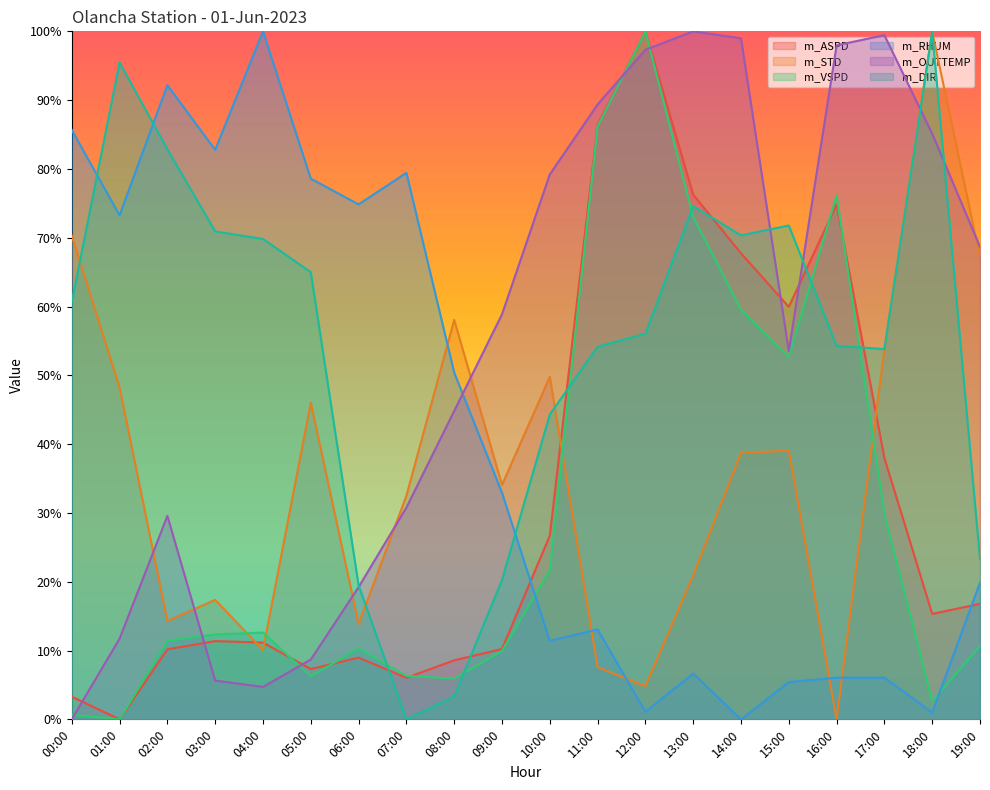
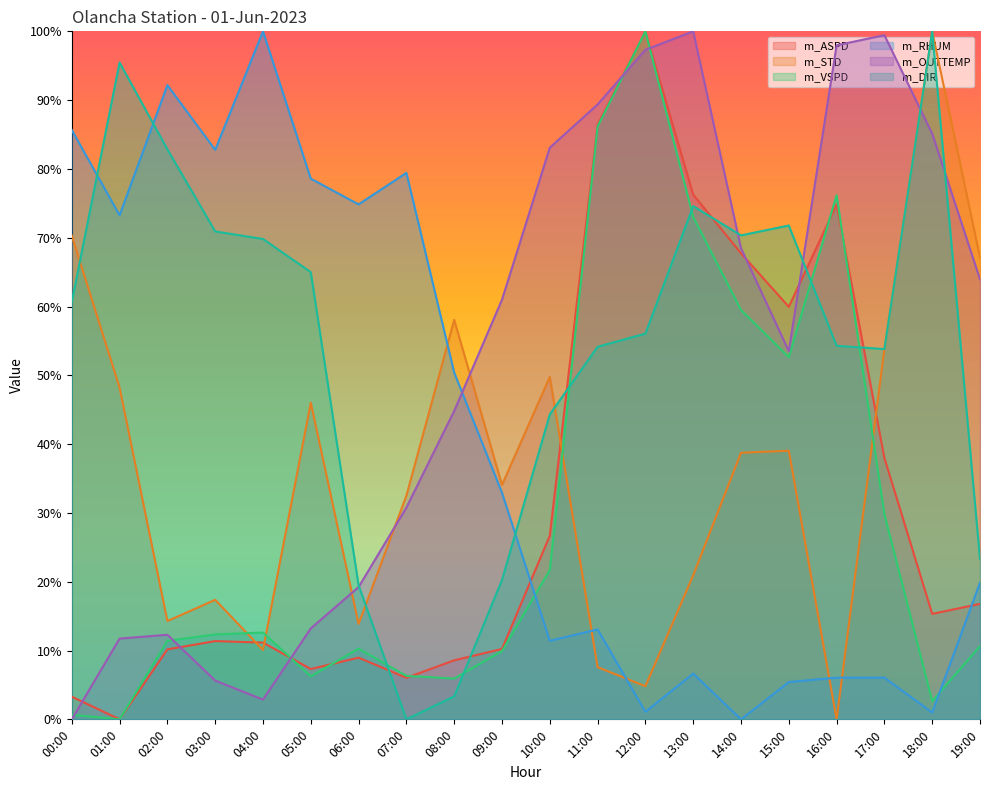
m_OUTTEMP, 02:00: 30% -> 12%
m_OUTTEMP, 04:00: 5% -> 3%
m_OUTTEMP, 05:00: 9% -> 13%
m_OUTTEMP, 09:00: 59% -> 61%
m_OUTTEMP, 10:00: 79% -> 83%
m_OUTTEMP, 14:00: 99% -> 68%
m_OUTTEMP, 19:00: 69% -> 64%
